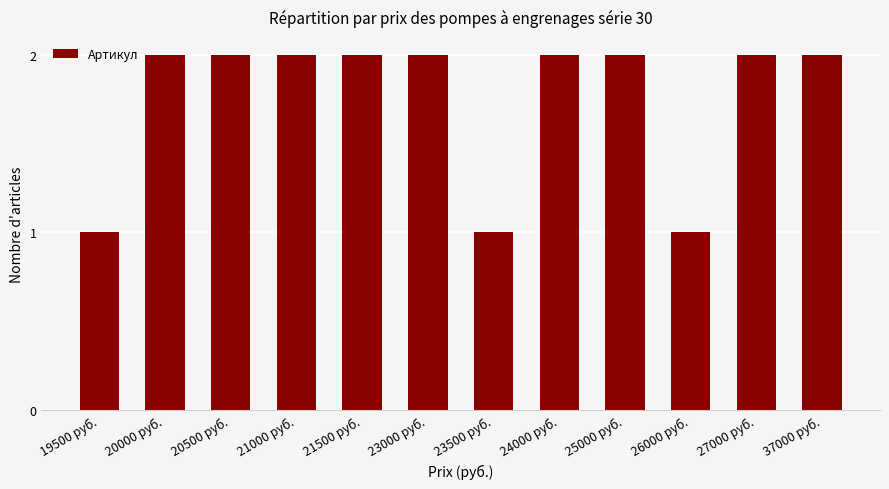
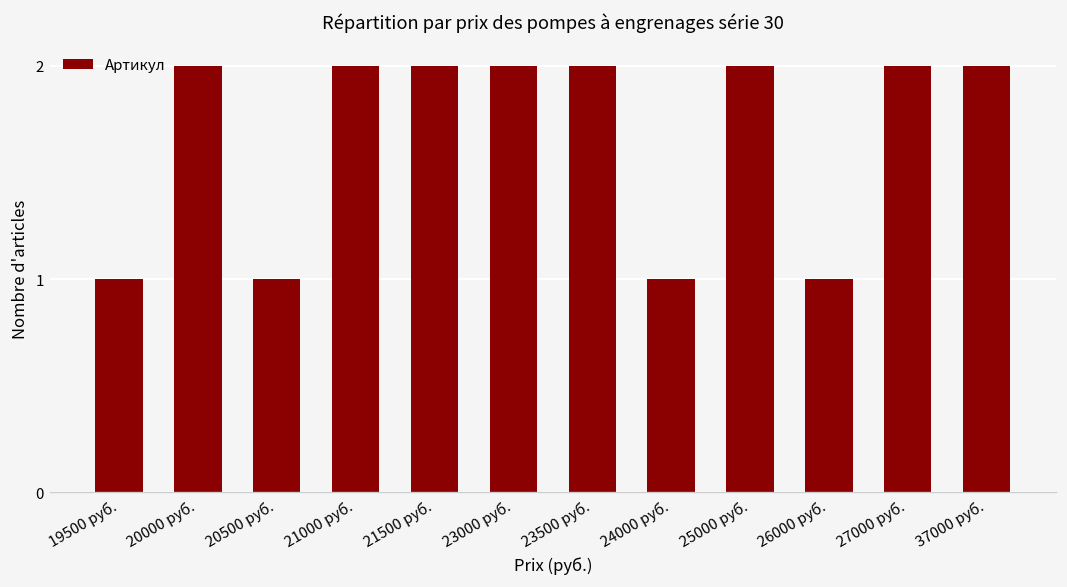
20500 руб.: 2 -> 1
23500 руб.: 1 -> 2
24000 руб.: 2 -> 1
